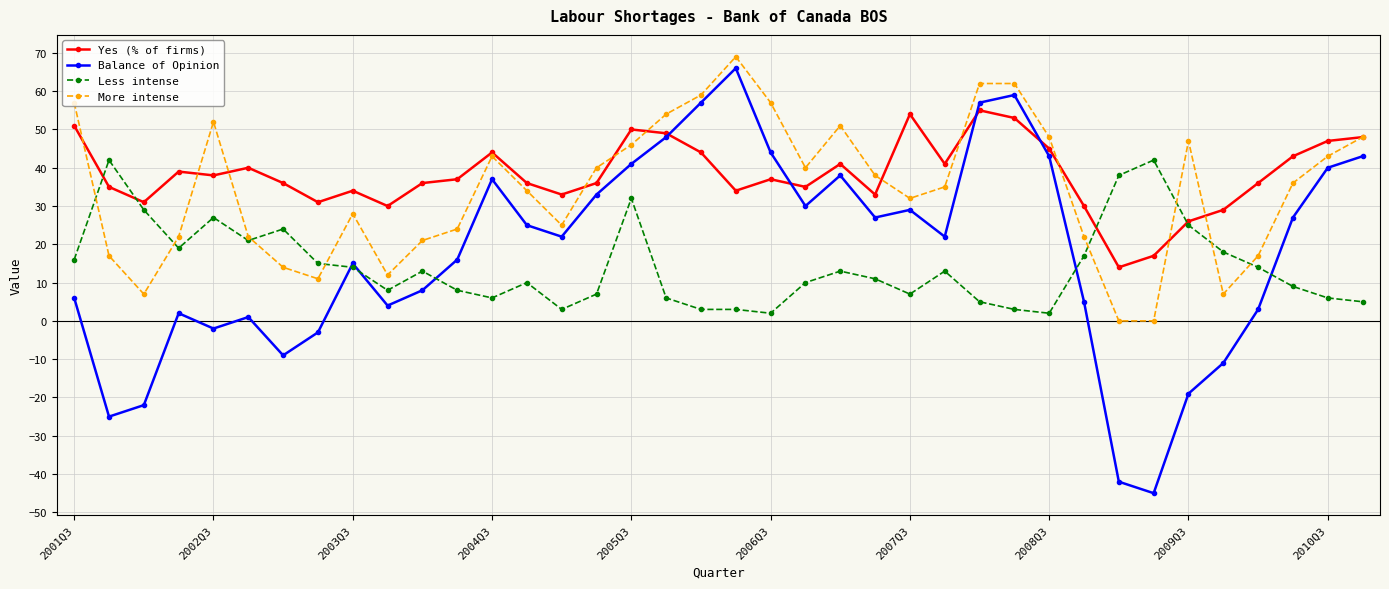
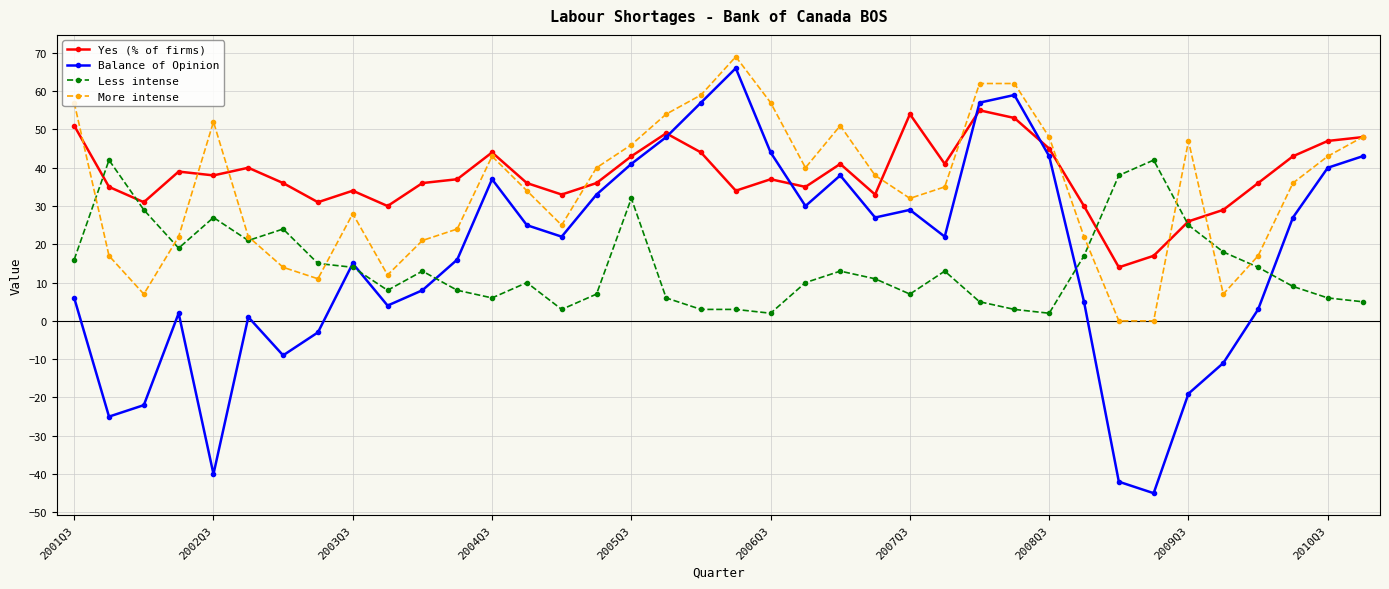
Balance of Opinion, 2002Q3: -2 -> -40
Yes (% of firms), 2005Q3: 50 -> 43
